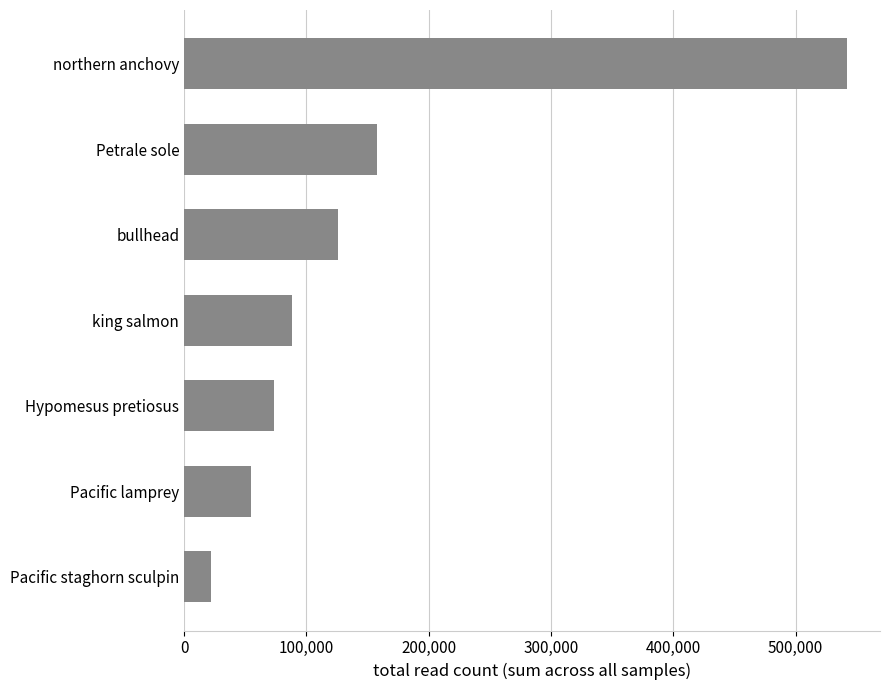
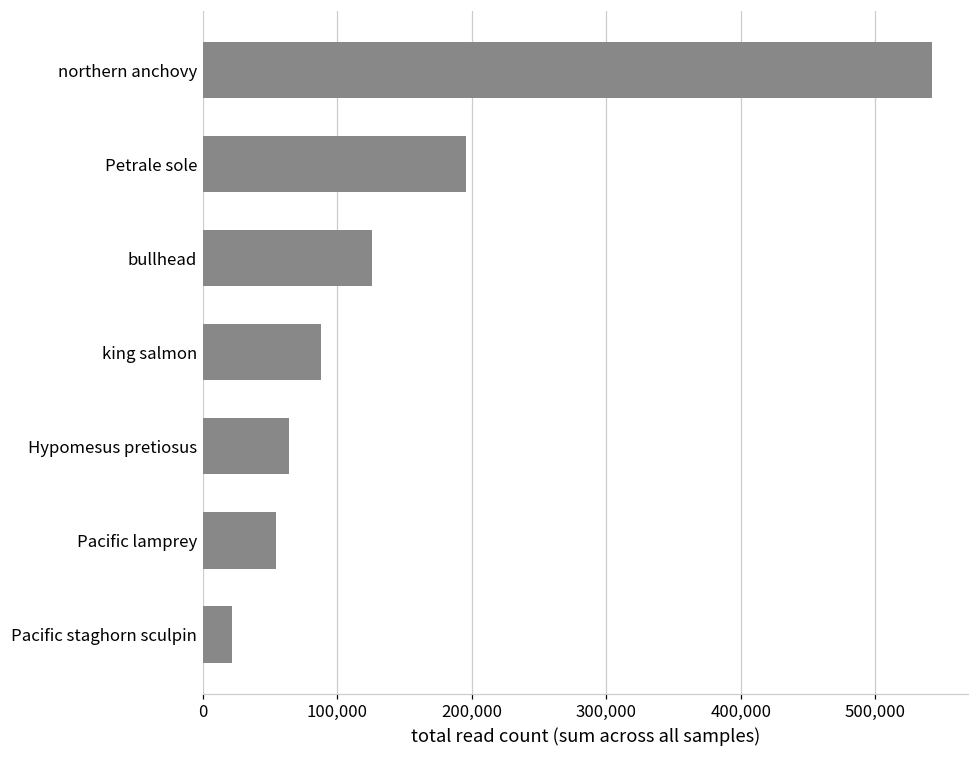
Petrale sole: 158,000 -> 196,000
Hypomesus pretiosus: 73,000 -> 64,000
